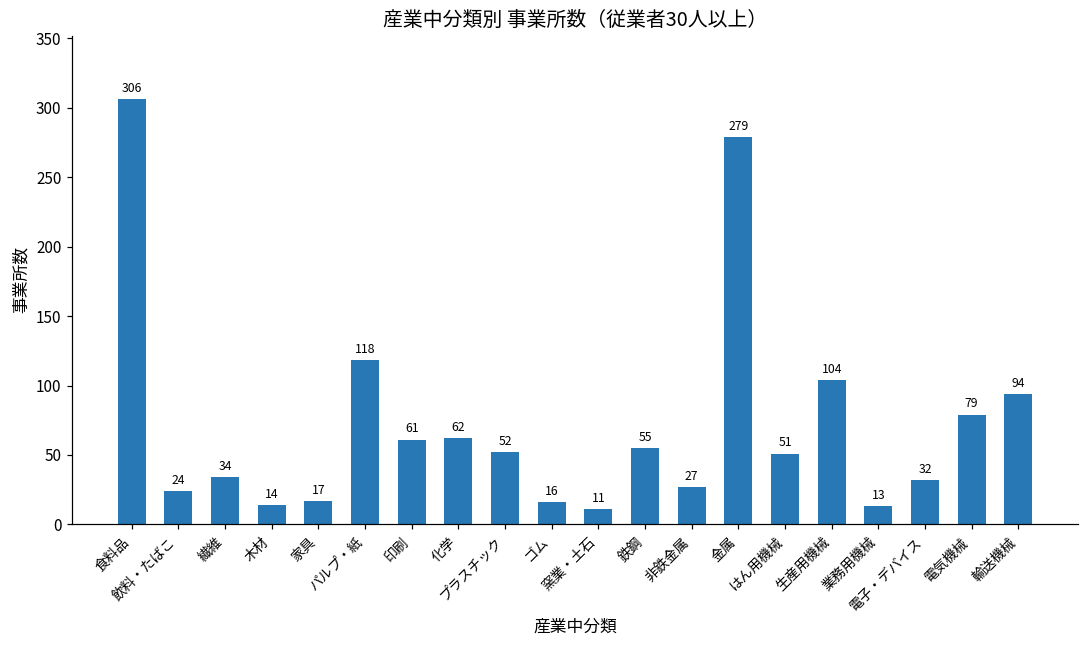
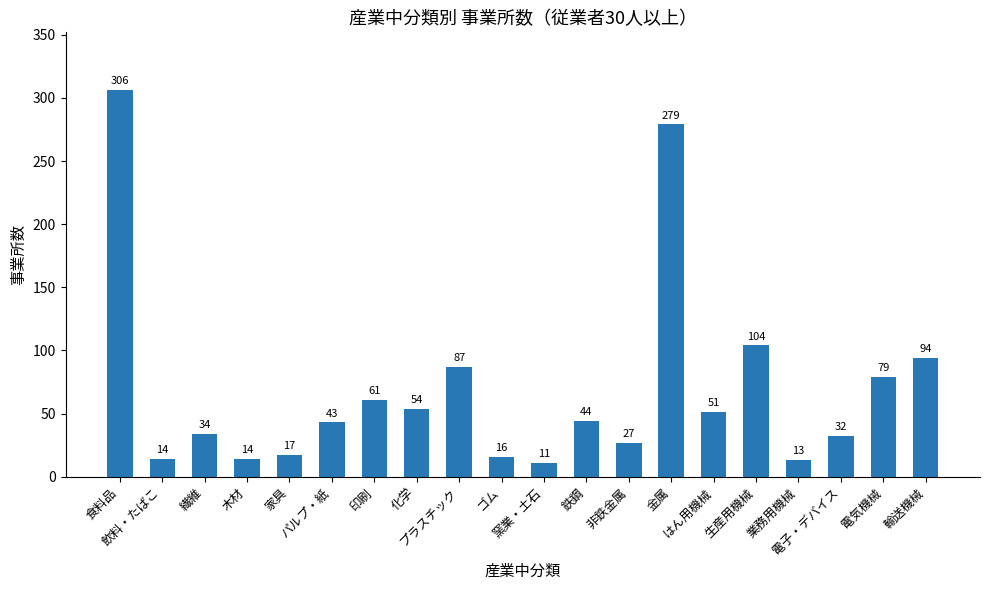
飲料・たばこ: 24 -> 14
パルプ・紙: 118 -> 43
化学: 62 -> 54
プラスチック: 52 -> 87
鉄鋼: 55 -> 44
